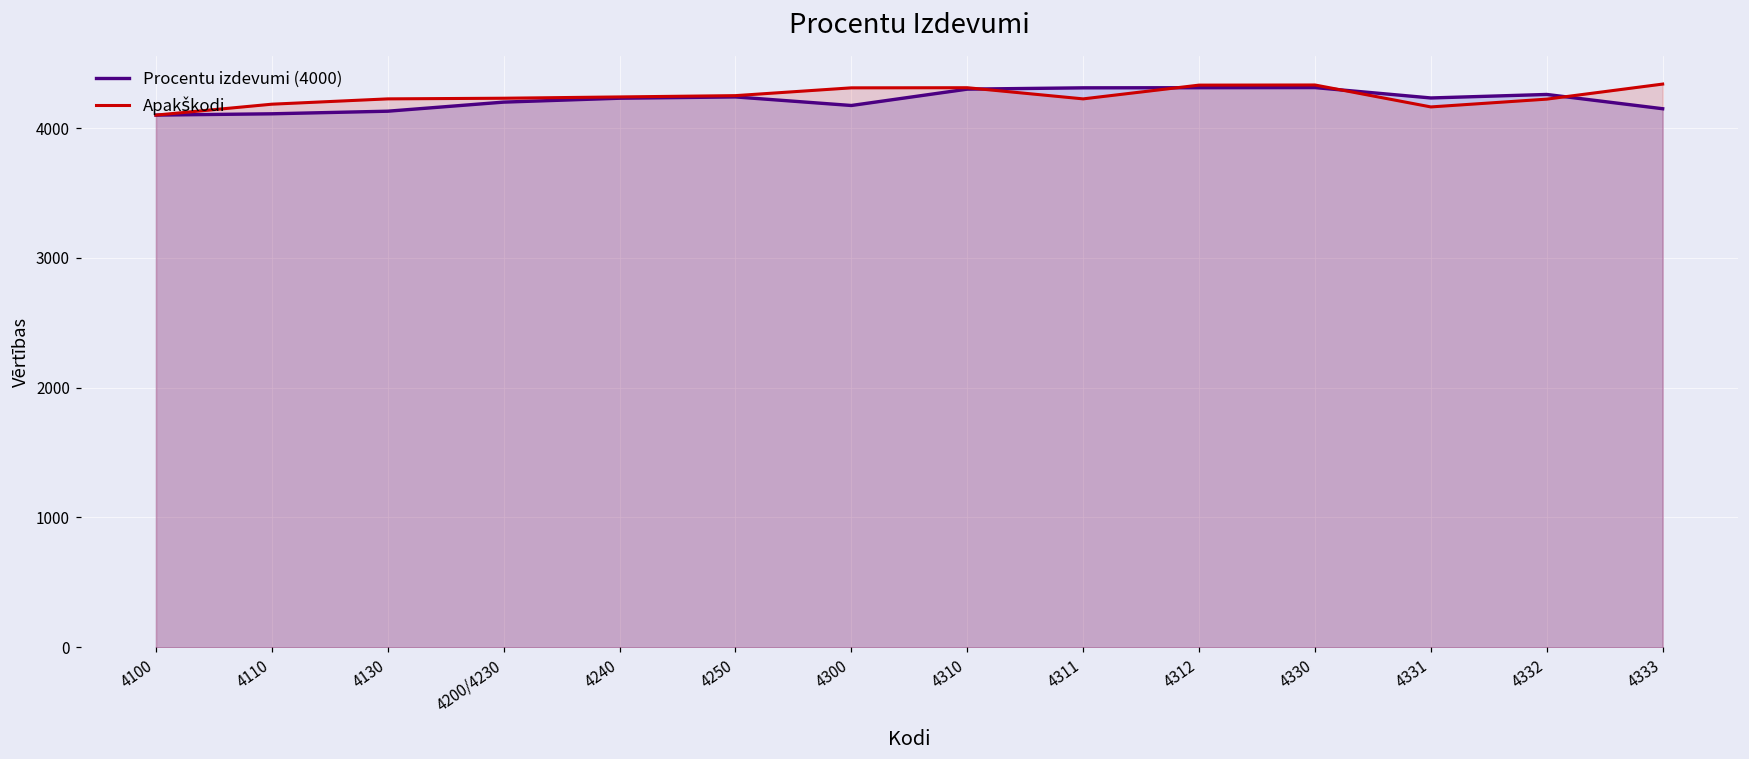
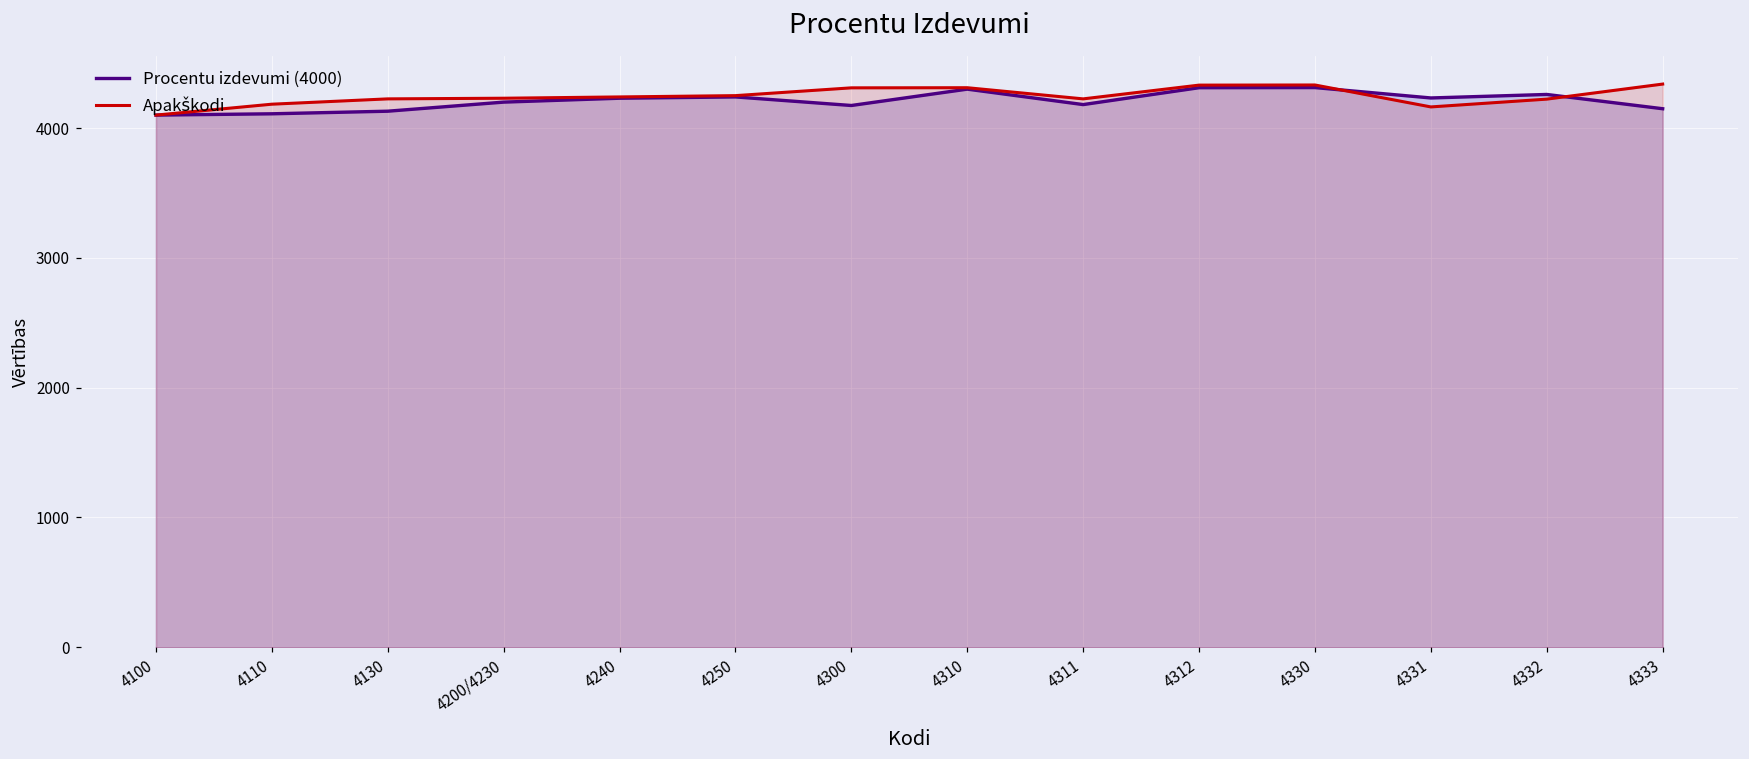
Procentu izdevumi (4000), 4311: 4310 -> 4180
